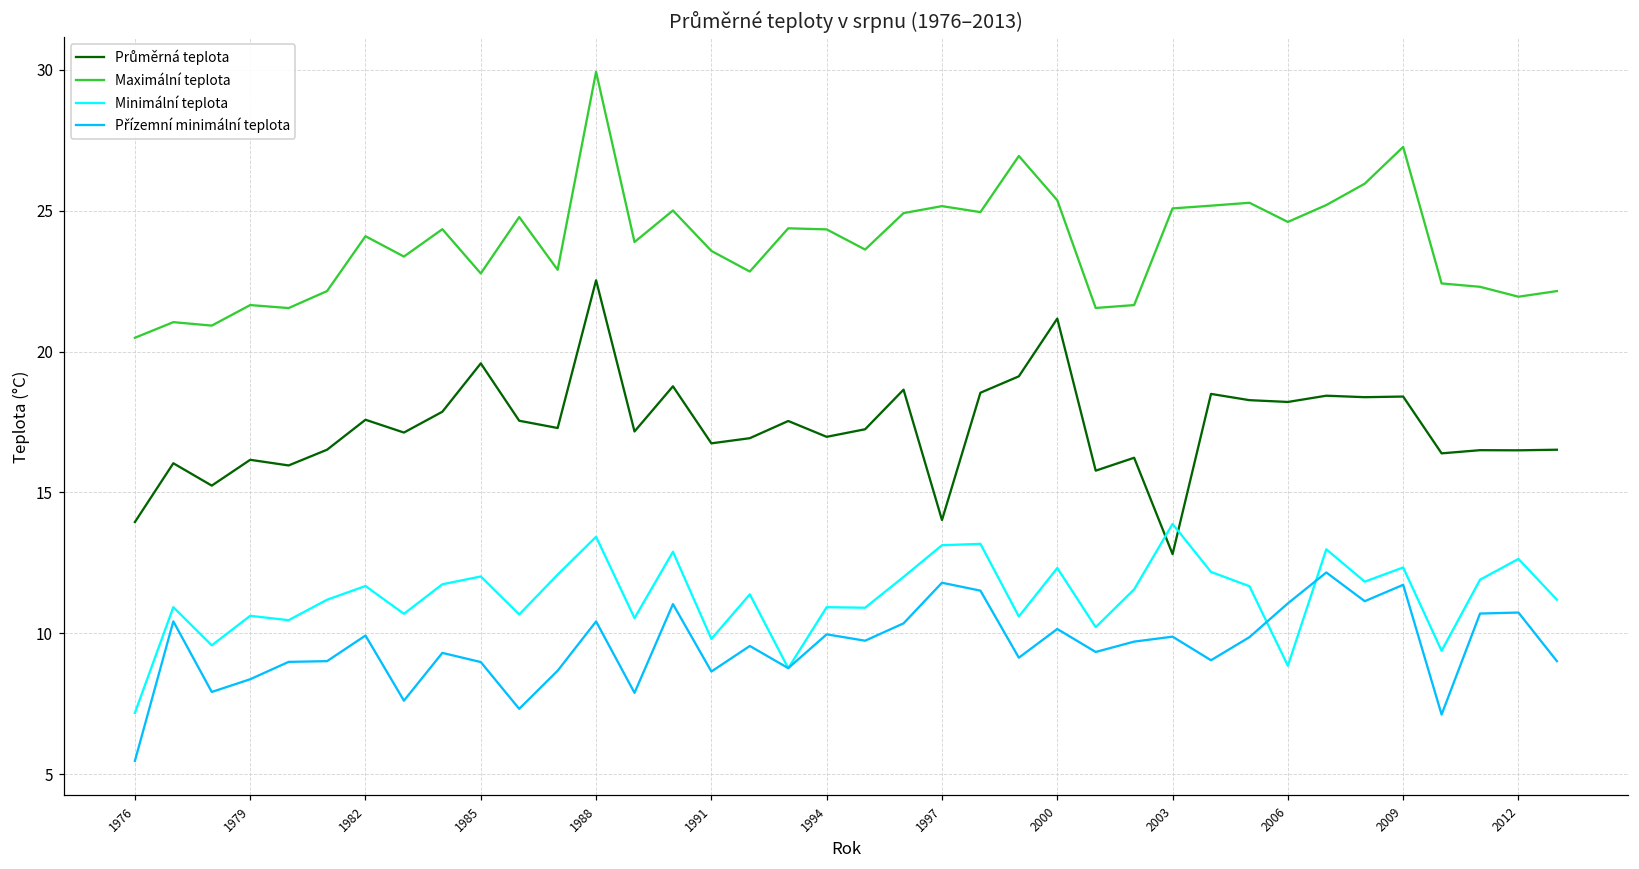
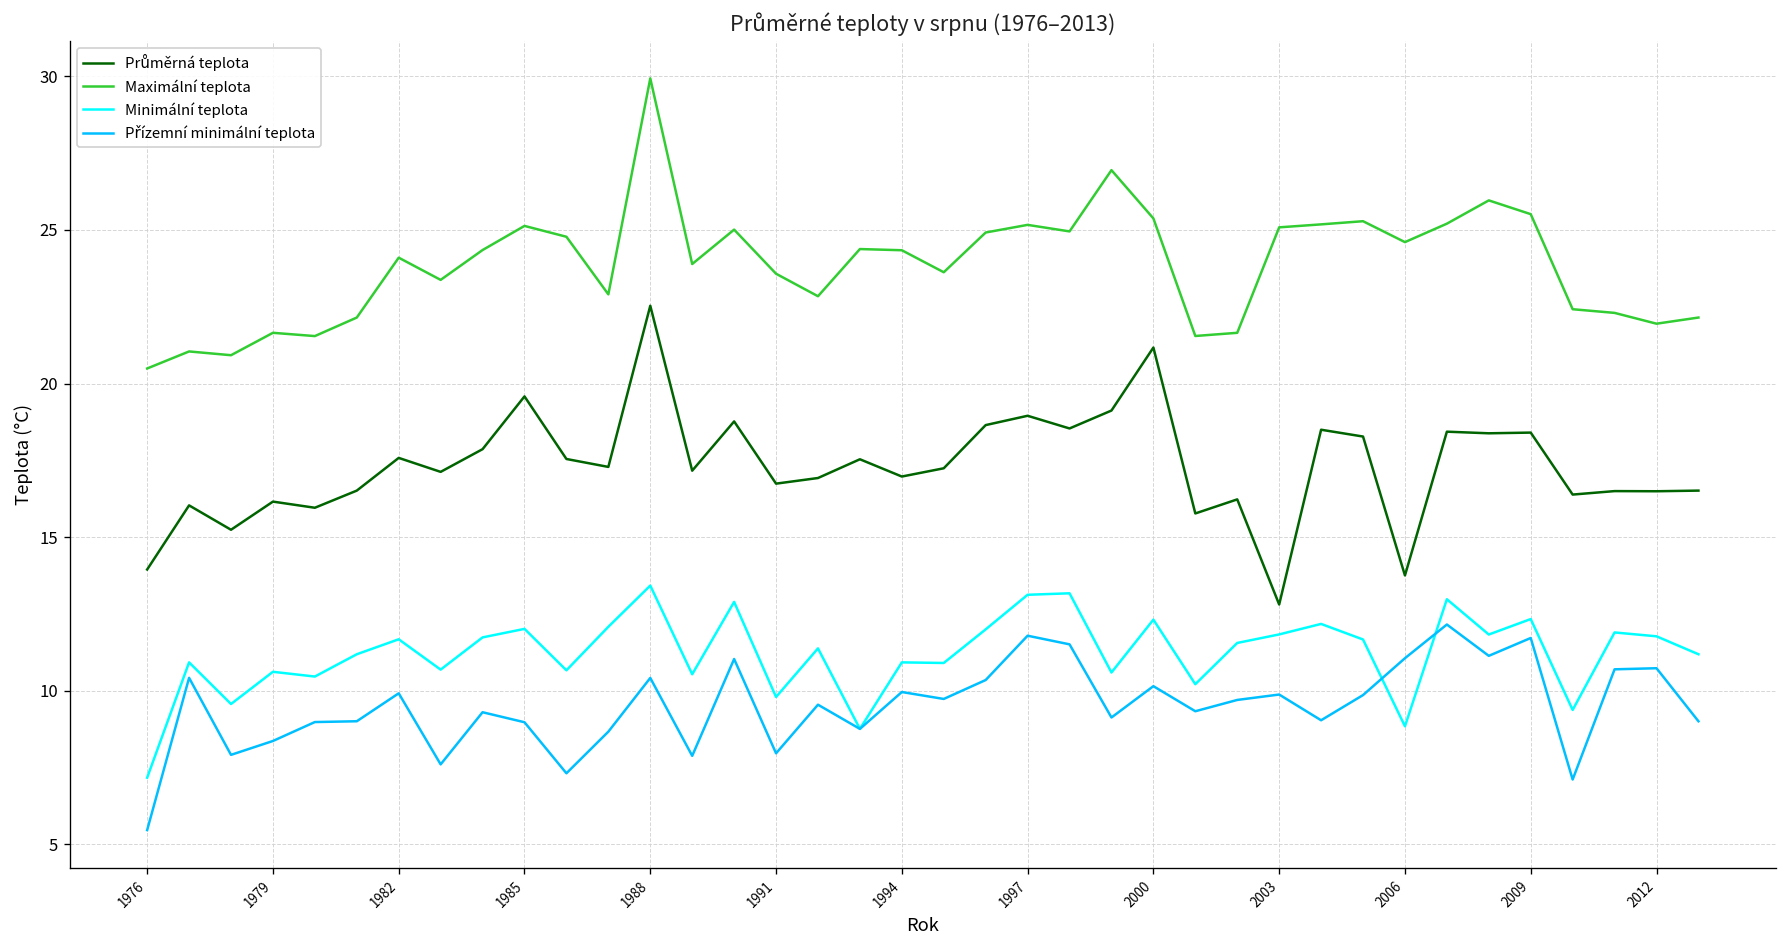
Maximální teplota, 1985: 22.8 -> 25.1
Přízemní minimální teplota, 1991: 8.6 -> 8.0
Průměrná teplota, 1997: 14.0 -> 19.0
Minimální teplota, 2003: 13.9 -> 11.8
Průměrná teplota, 2006: 18.2 -> 13.8
Maximální teplota, 2009: 27.3 -> 25.5
Minimální teplota, 2012: 12.6 -> 11.8
